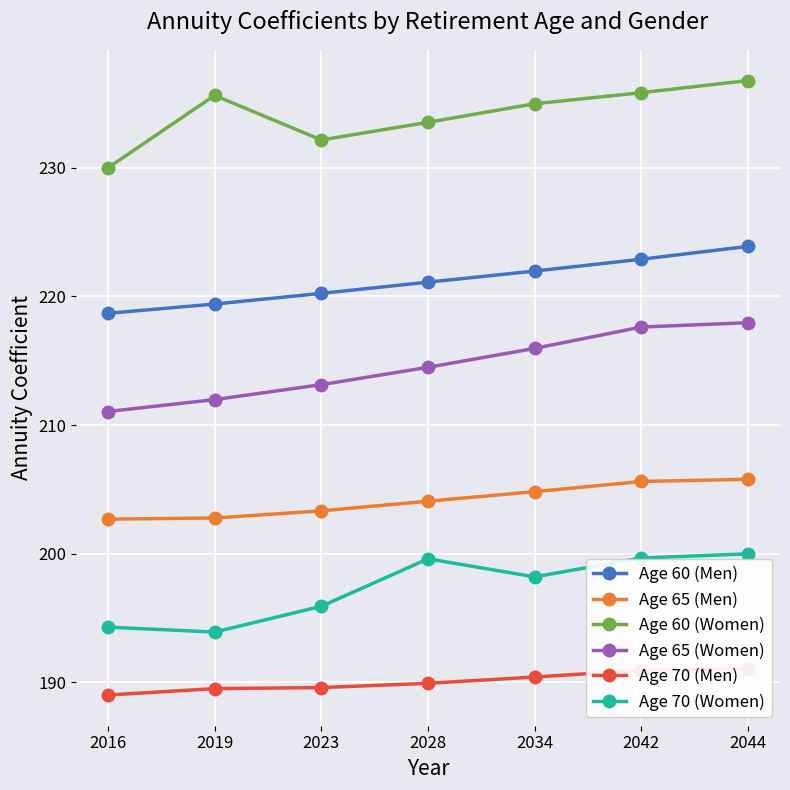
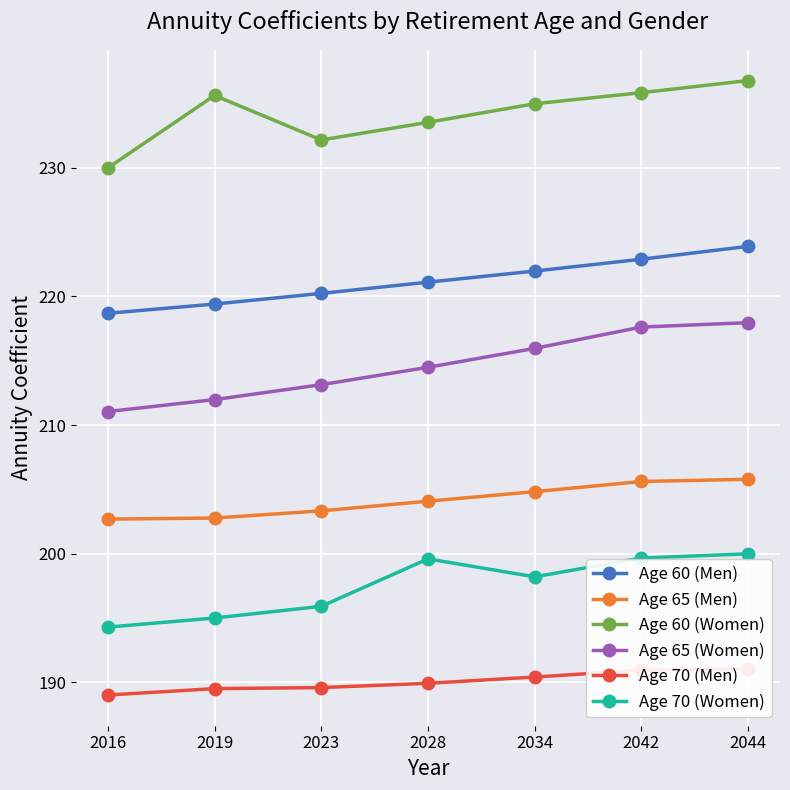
Age 70 (Women), 2019: 193.9 -> 195.0
